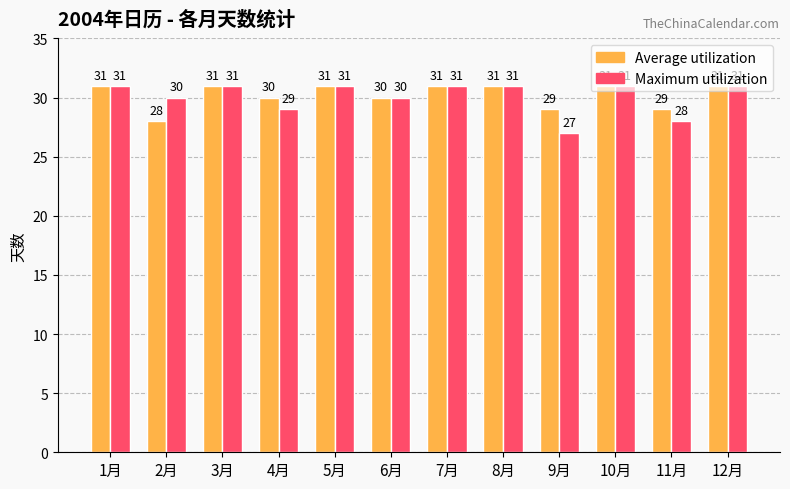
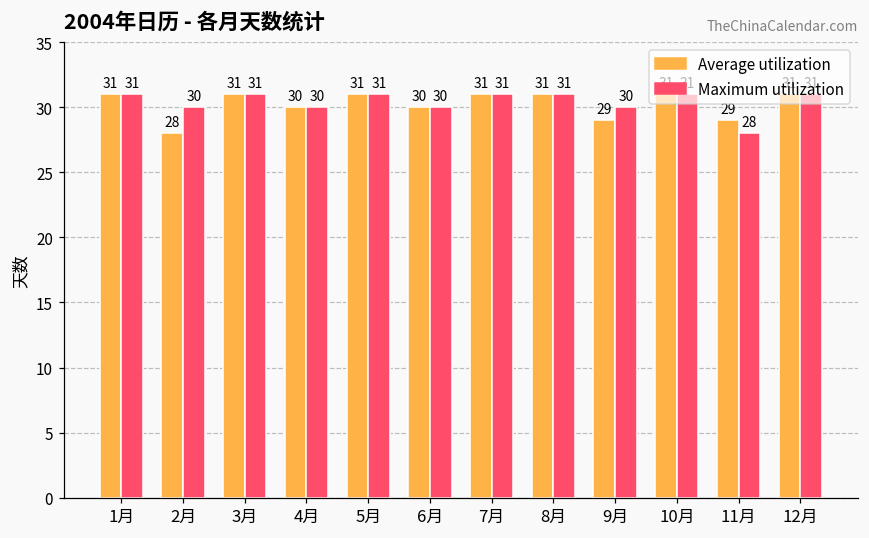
Maximum utilization, 4月: 29 -> 30
Maximum utilization, 9月: 27 -> 30
